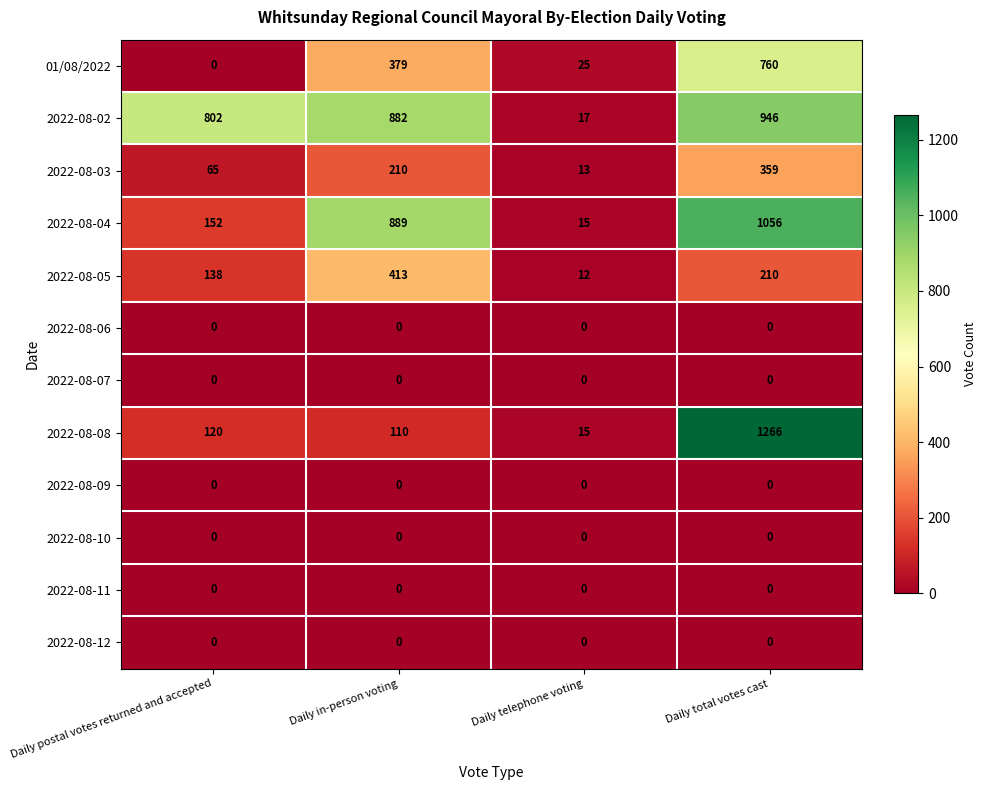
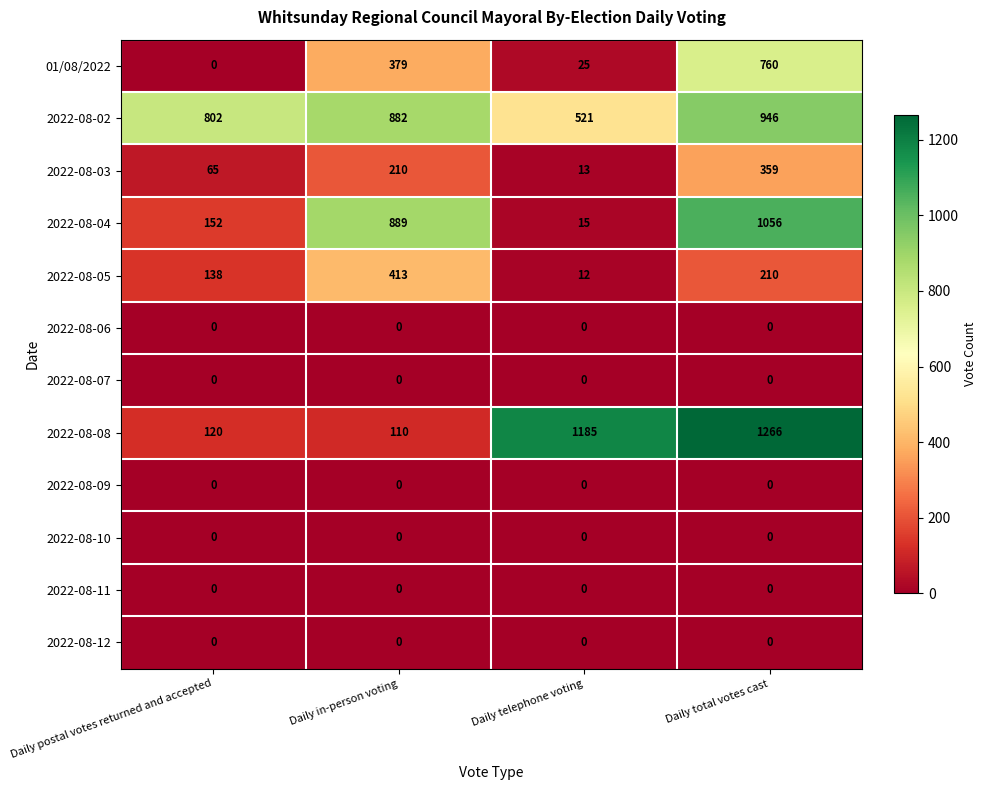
2022-08-02, Daily telephone voting: 17 -> 521
2022-08-08, Daily telephone voting: 15 -> 1185
